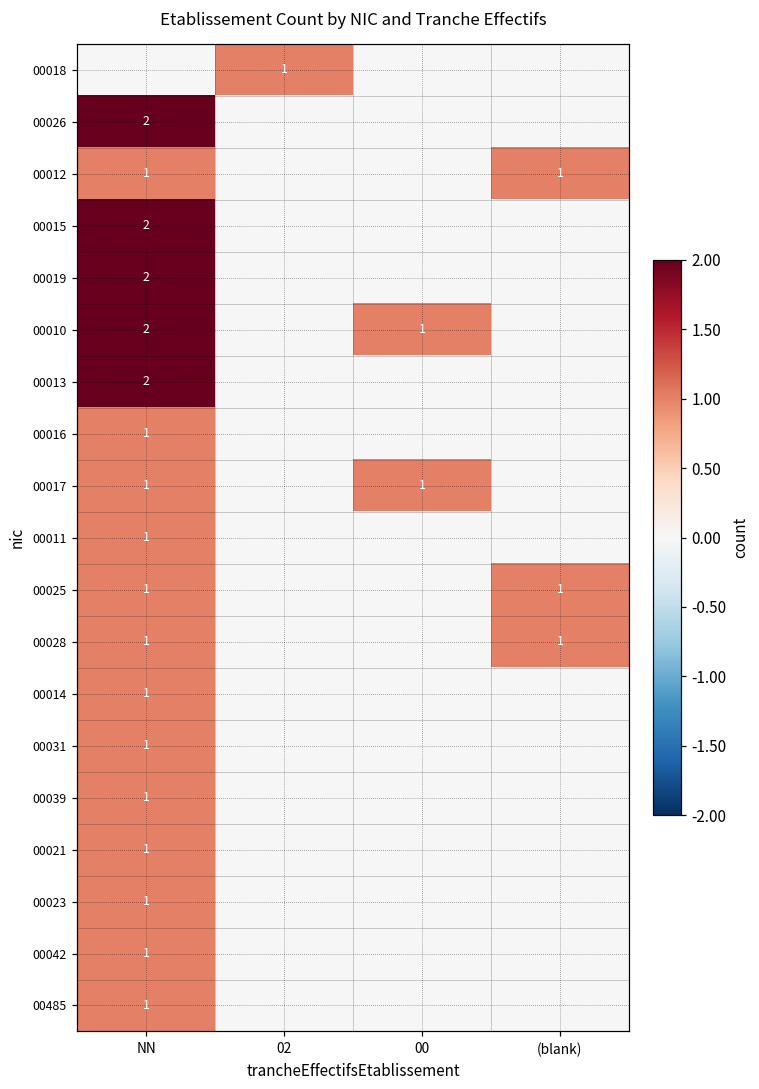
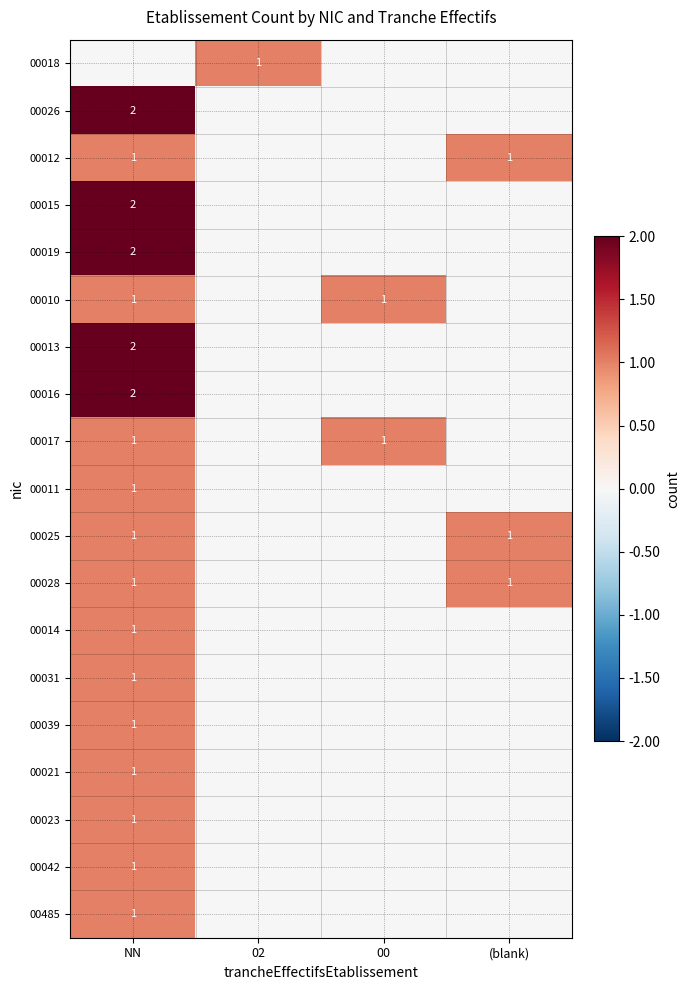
00010, NN: 2 -> 1
00016, NN: 1 -> 2
